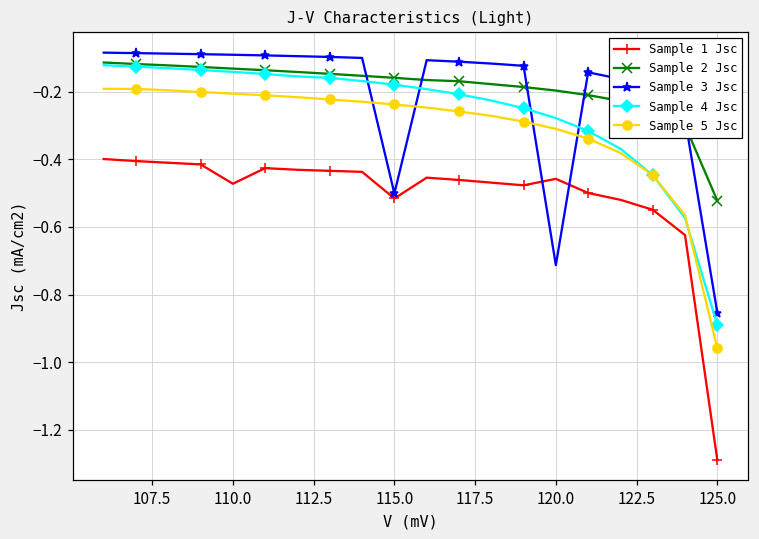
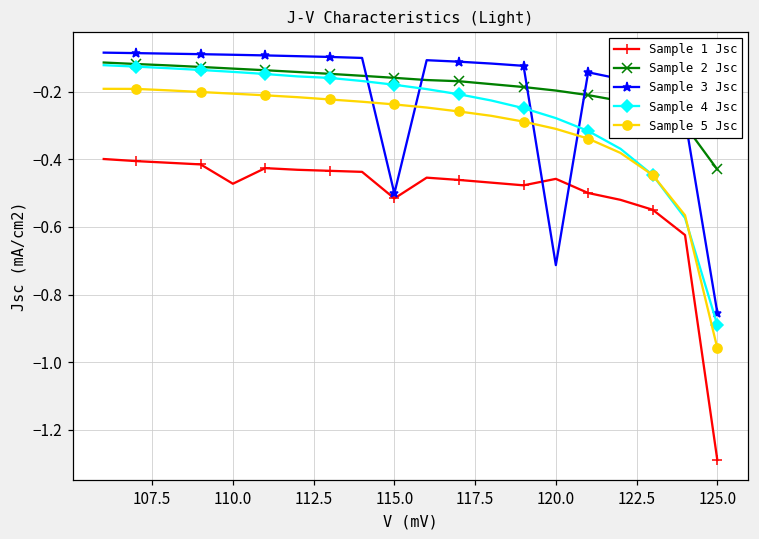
Sample 2 Jsc, 125.0: -0.52 -> -0.43
